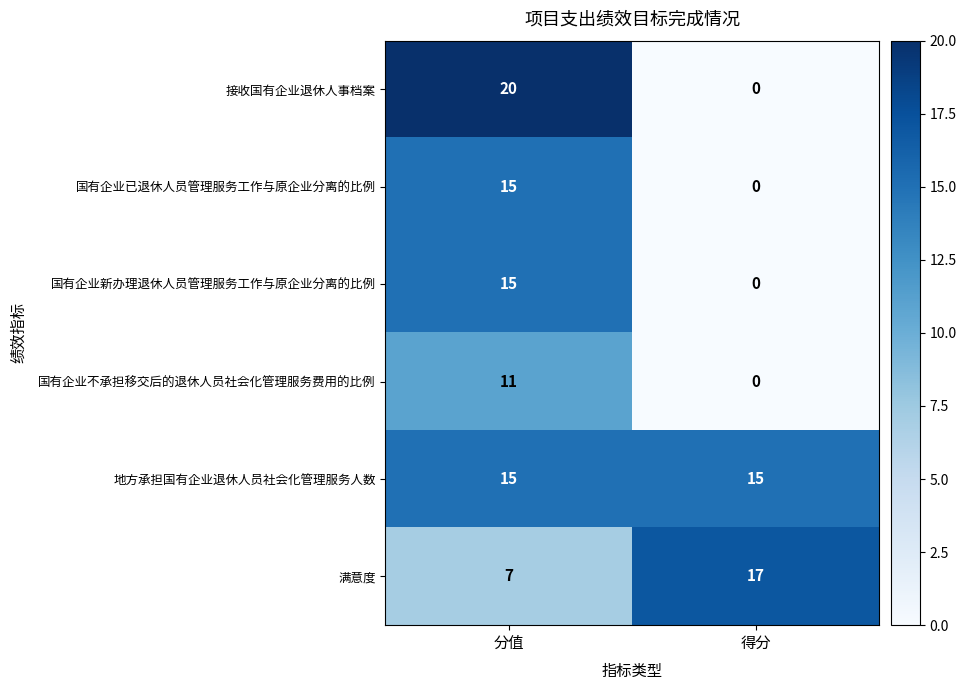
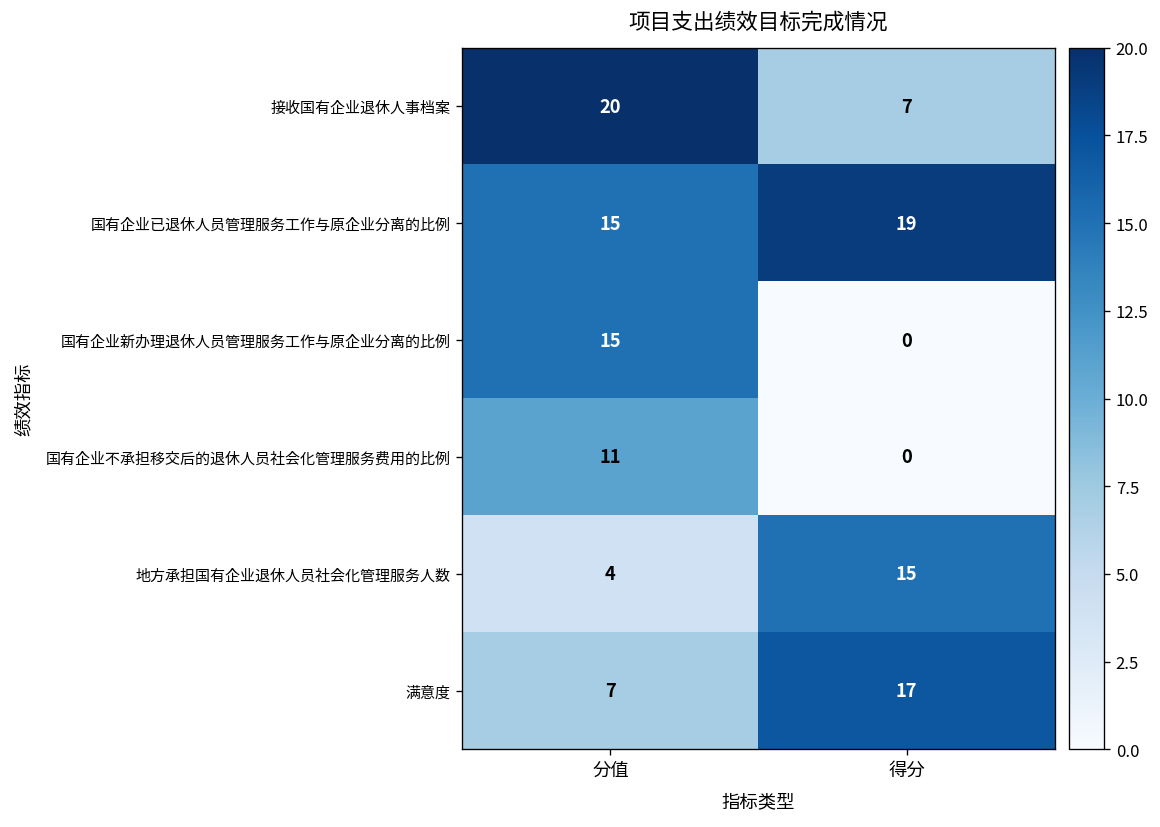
接收国有企业退休人事档案, 得分: 0 -> 7
国有企业已退休人员管理服务工作与原企业分离的比例, 得分: 0 -> 19
地方承担国有企业退休人员社会化管理服务人数, 分值: 15 -> 4
